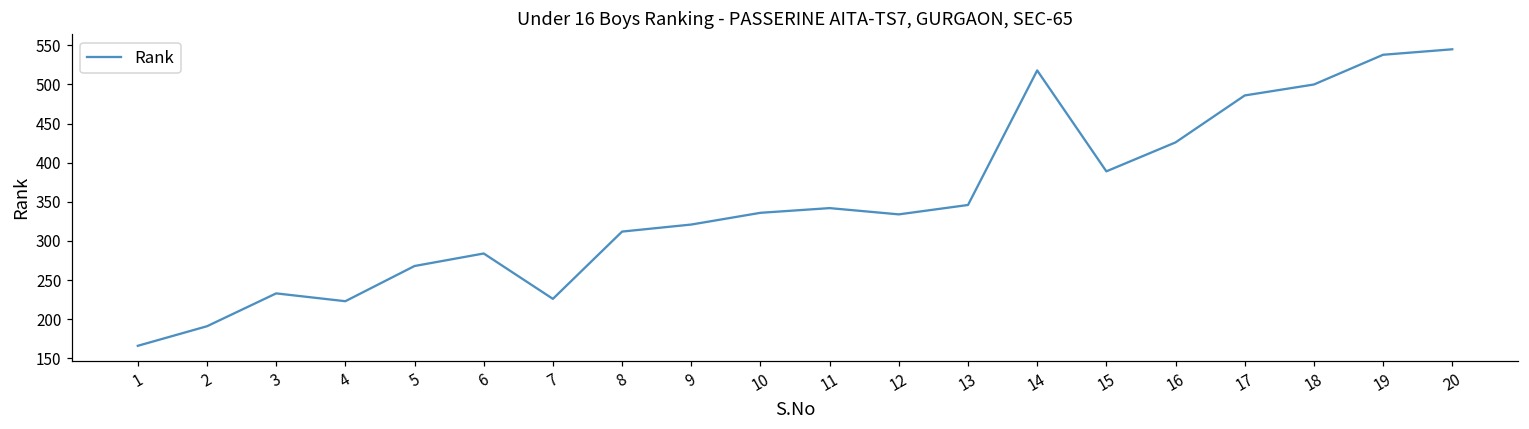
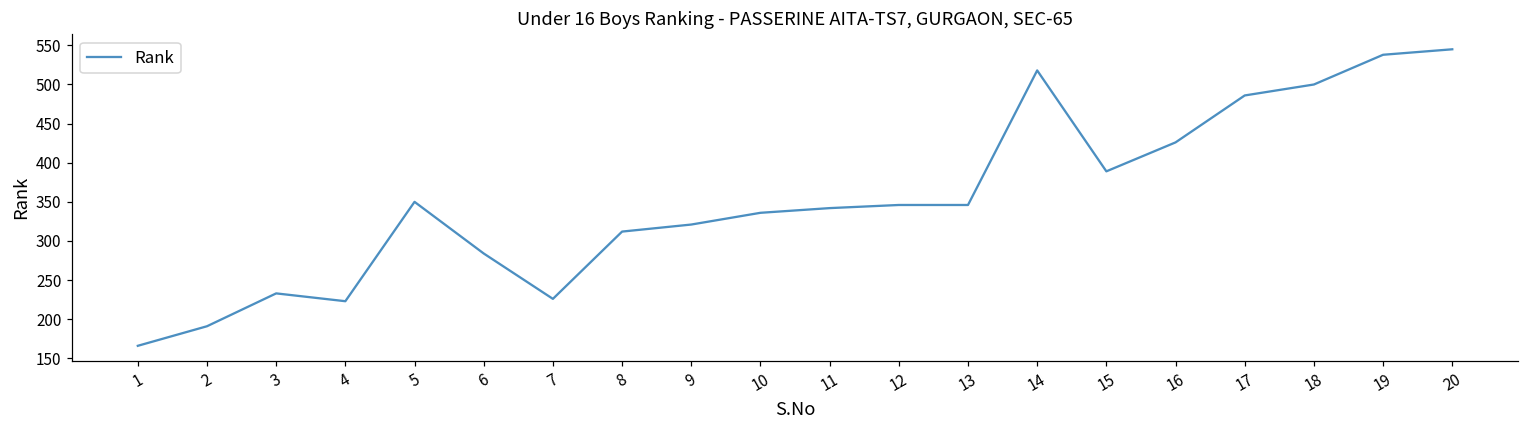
5: 270 -> 350
12: 330 -> 350
